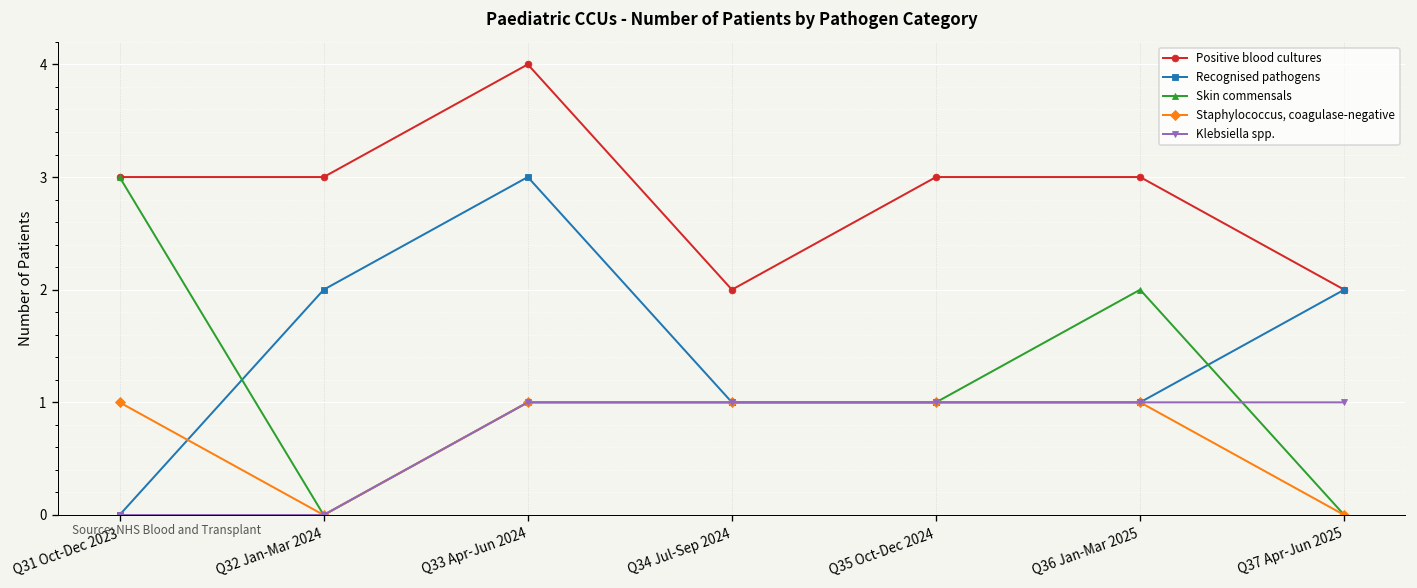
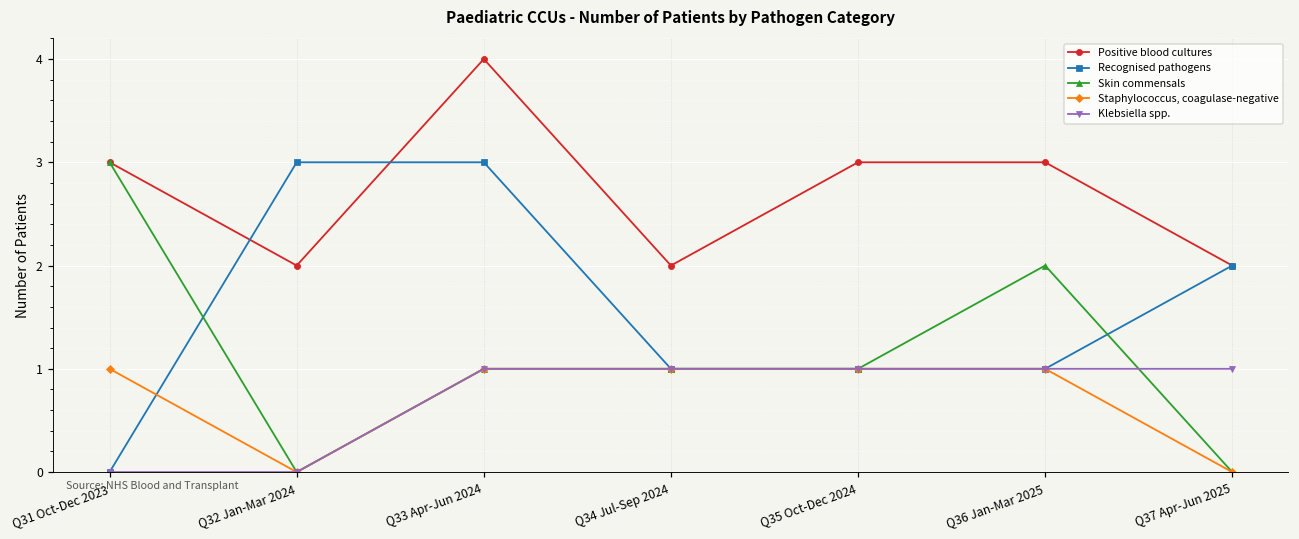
Positive blood cultures, Q32 Jan-Mar 2024: 3 -> 2
Recognised pathogens, Q32 Jan-Mar 2024: 2 -> 3
